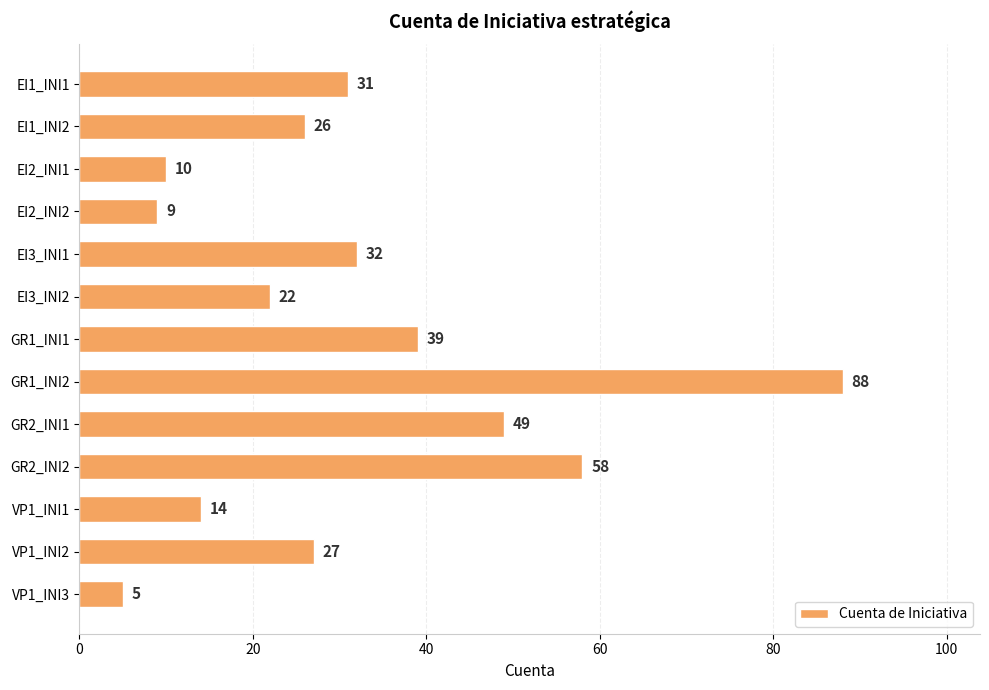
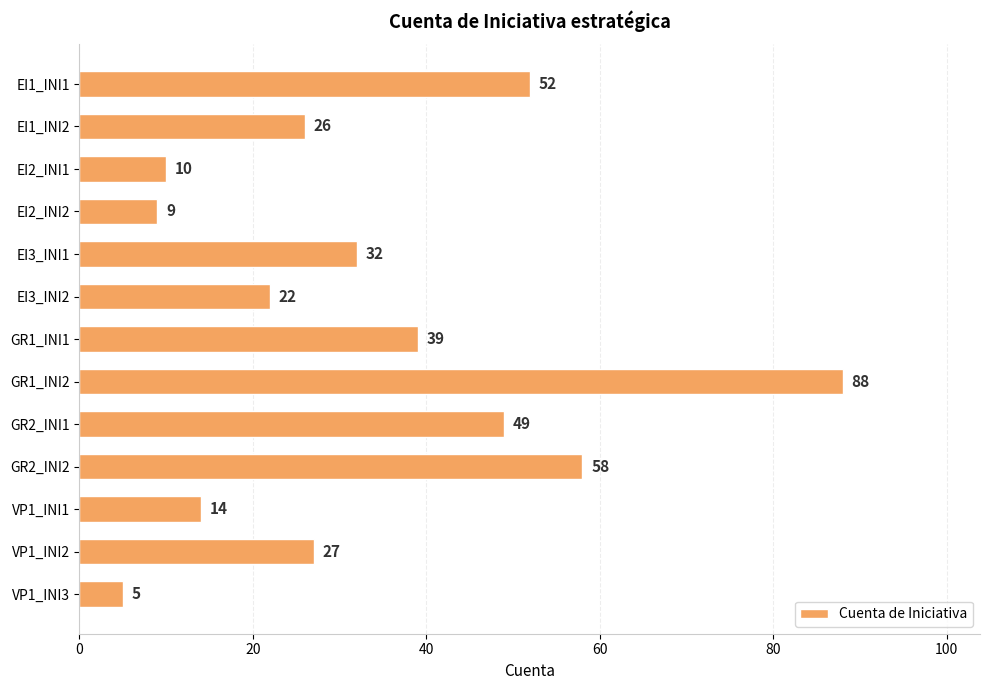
EI1_INI1: 31 -> 52
